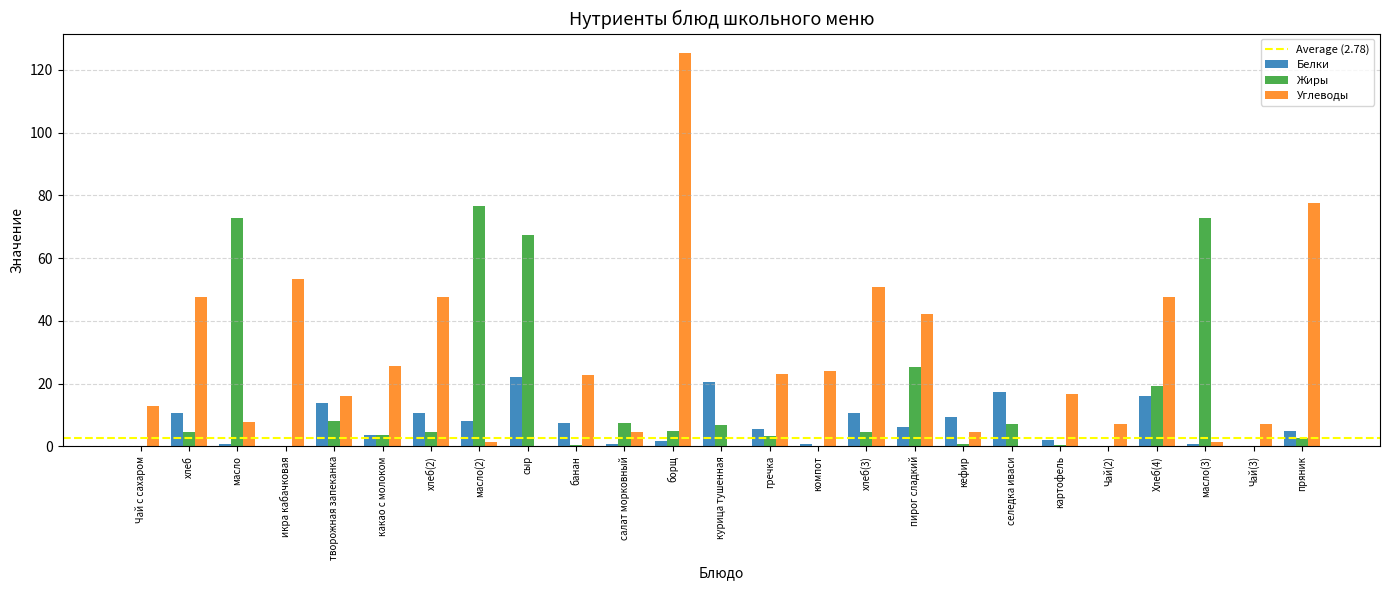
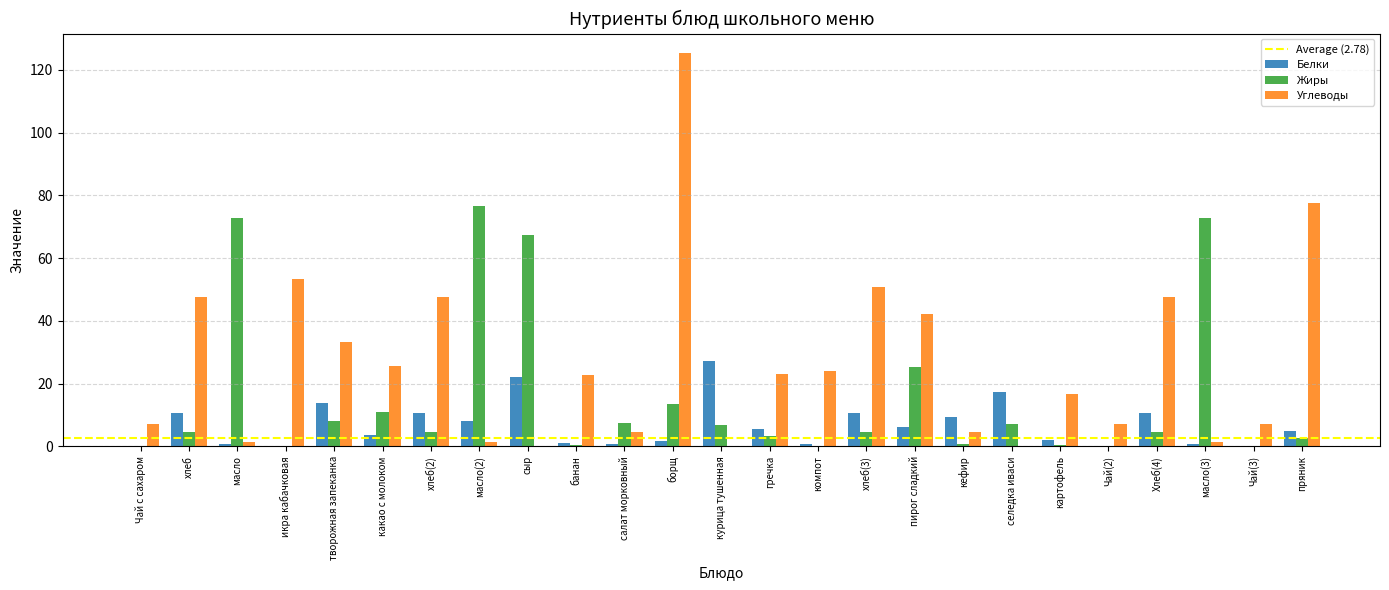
Углеводы, Чай с сахаром: 13 -> 7
Углеводы, масло: 8 -> 1
Углеводы, творожная запеканка: 16 -> 33
Жиры, какао с молоком: 4 -> 11
Белки, банан: 8 -> 1
Жиры, борщ: 5 -> 14
Белки, курица тушенная: 21 -> 27
Белки, Хлеб(4): 16 -> 11
Жиры, Хлеб(4): 19 -> 5
